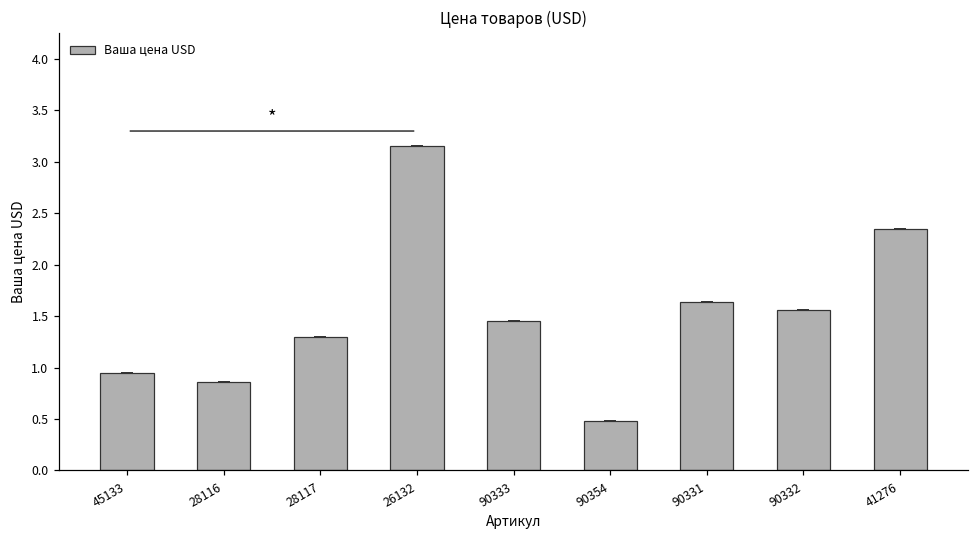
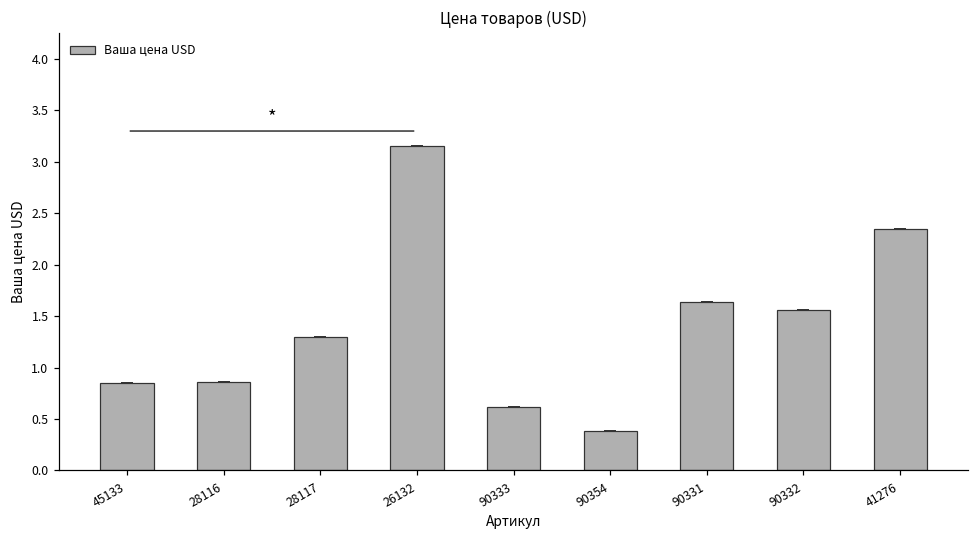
Ваша цена USD, 45133: 1.0 -> 0.9
Ваша цена USD, 90333: 1.5 -> 0.6
Ваша цена USD, 90354: 0.5 -> 0.4
